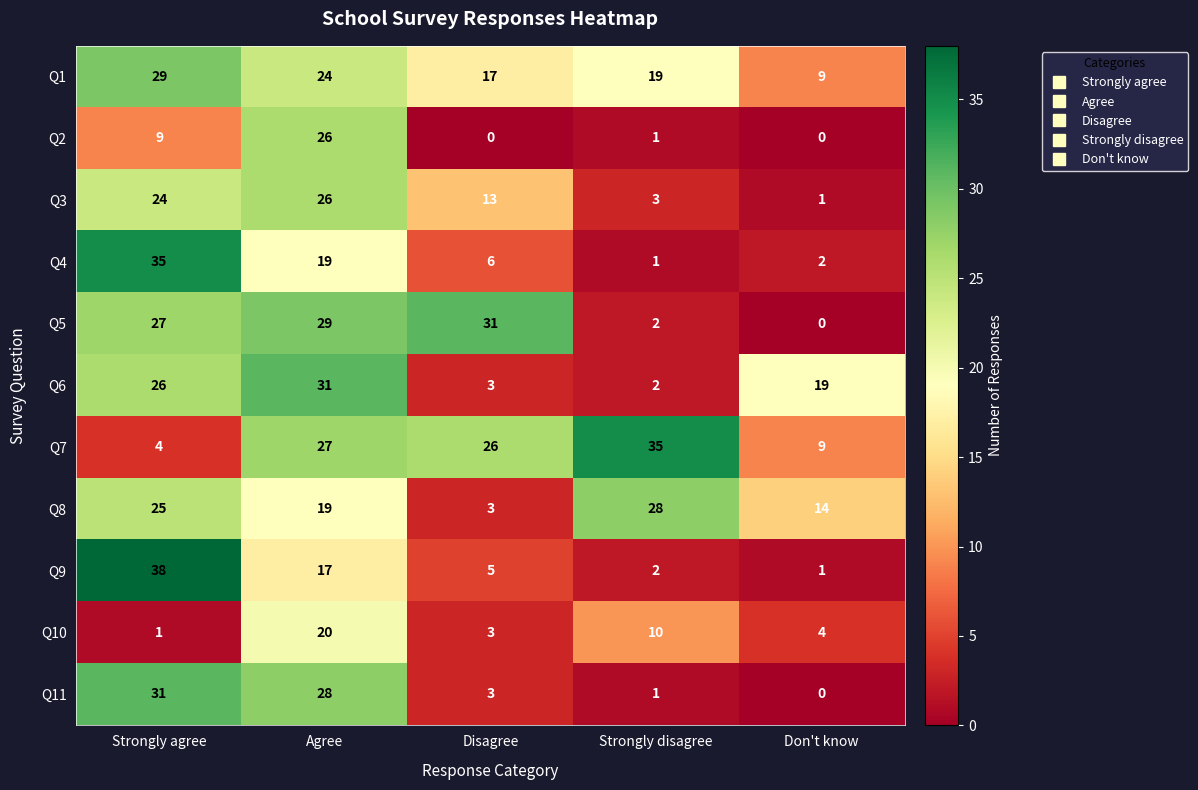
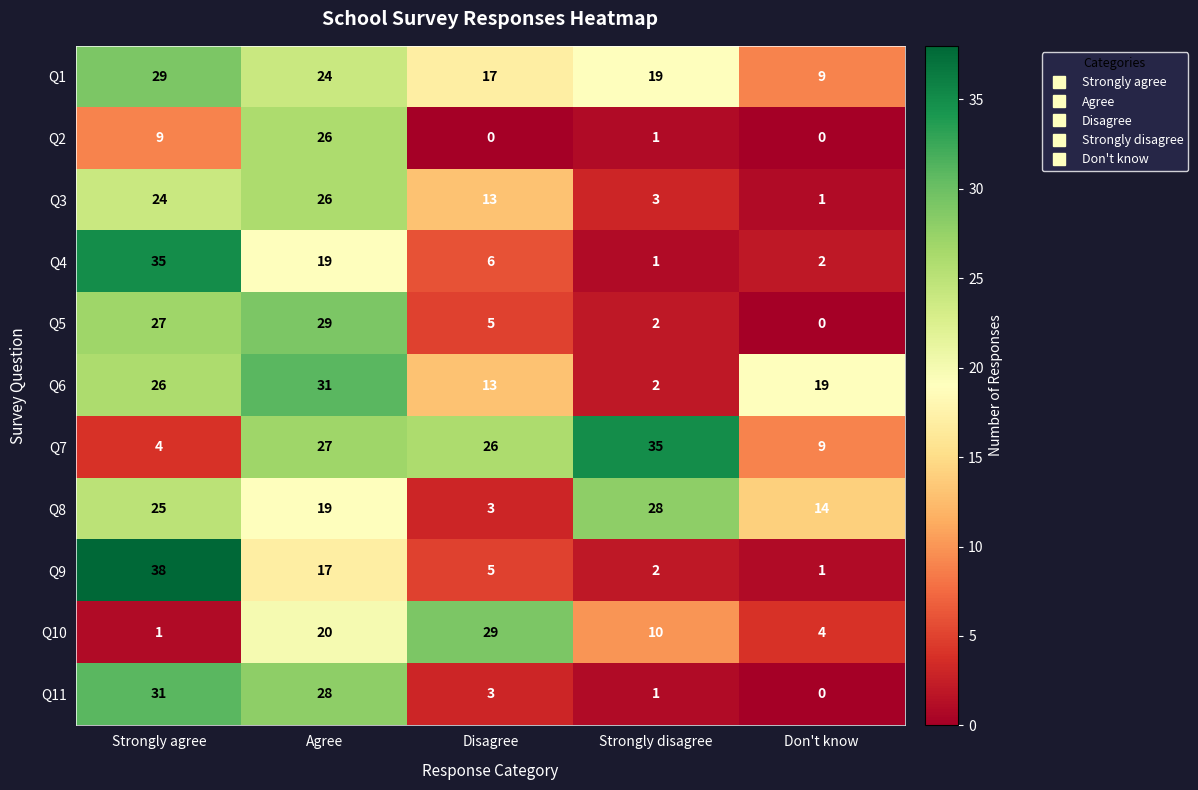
Q5, Disagree: 31 -> 5
Q6, Disagree: 3 -> 13
Q10, Disagree: 3 -> 29
